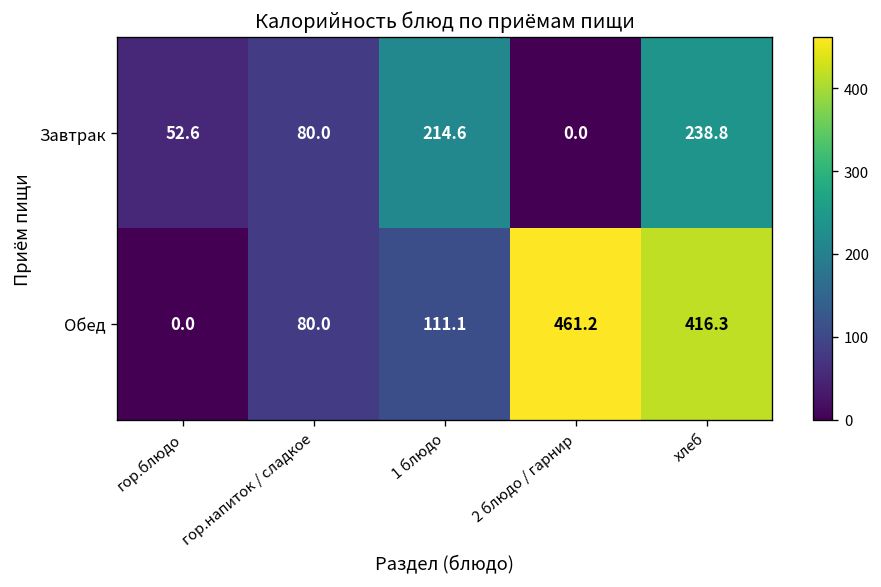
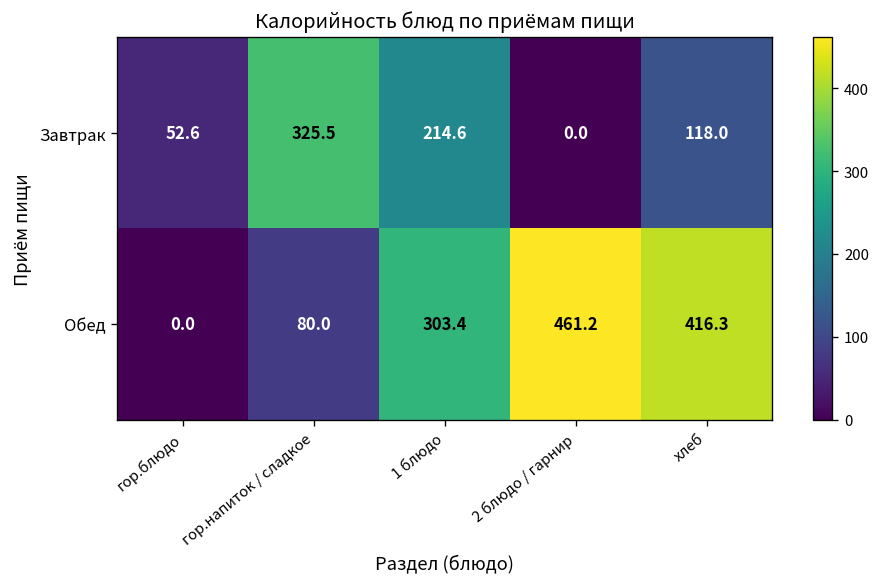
Завтрак, гор.напиток / сладкое: 80.0 -> 325.5
Завтрак, хлеб: 238.8 -> 118.0
Обед, 1 блюдо: 111.1 -> 303.4
